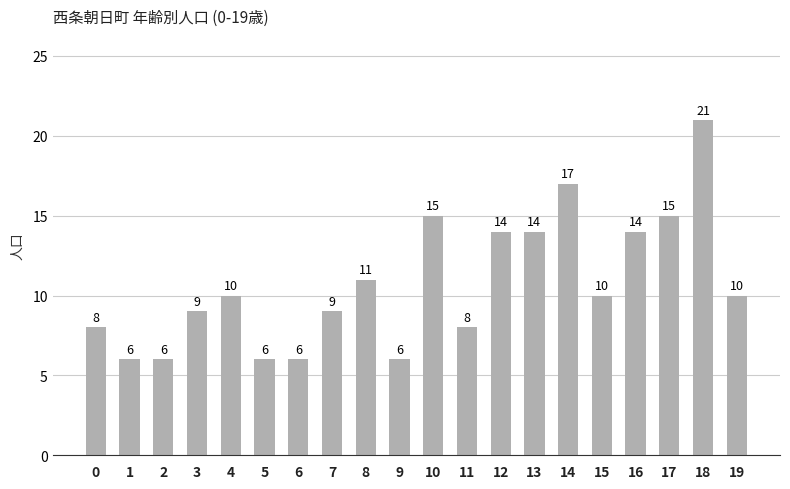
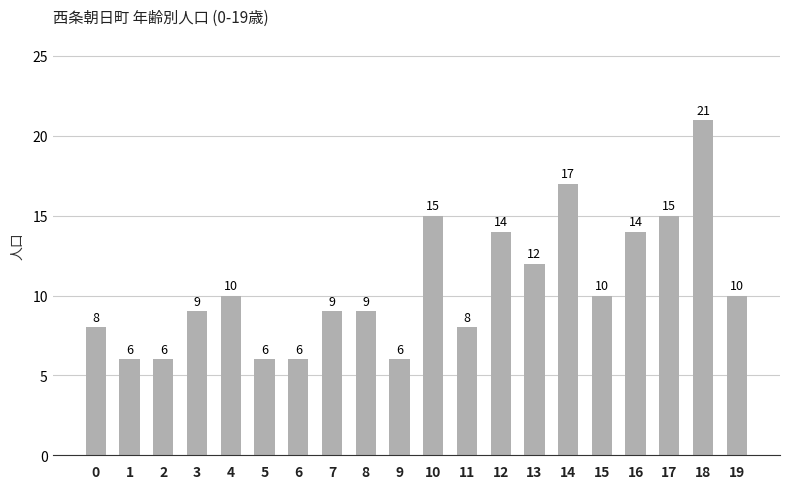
8: 11 -> 9
13: 14 -> 12
